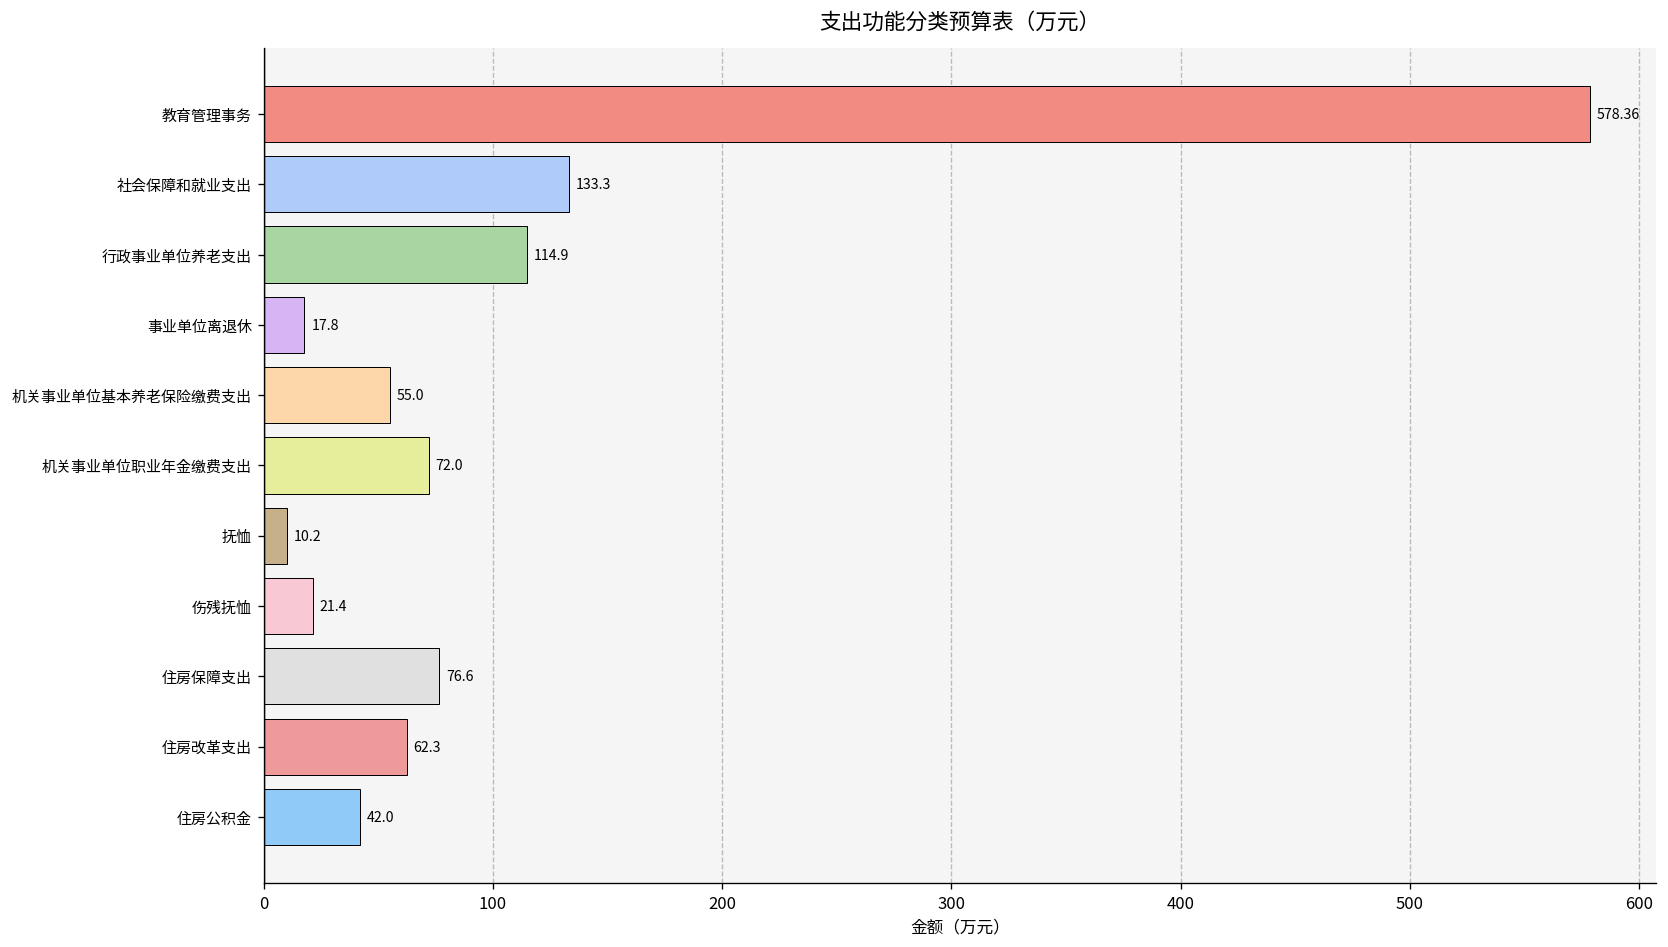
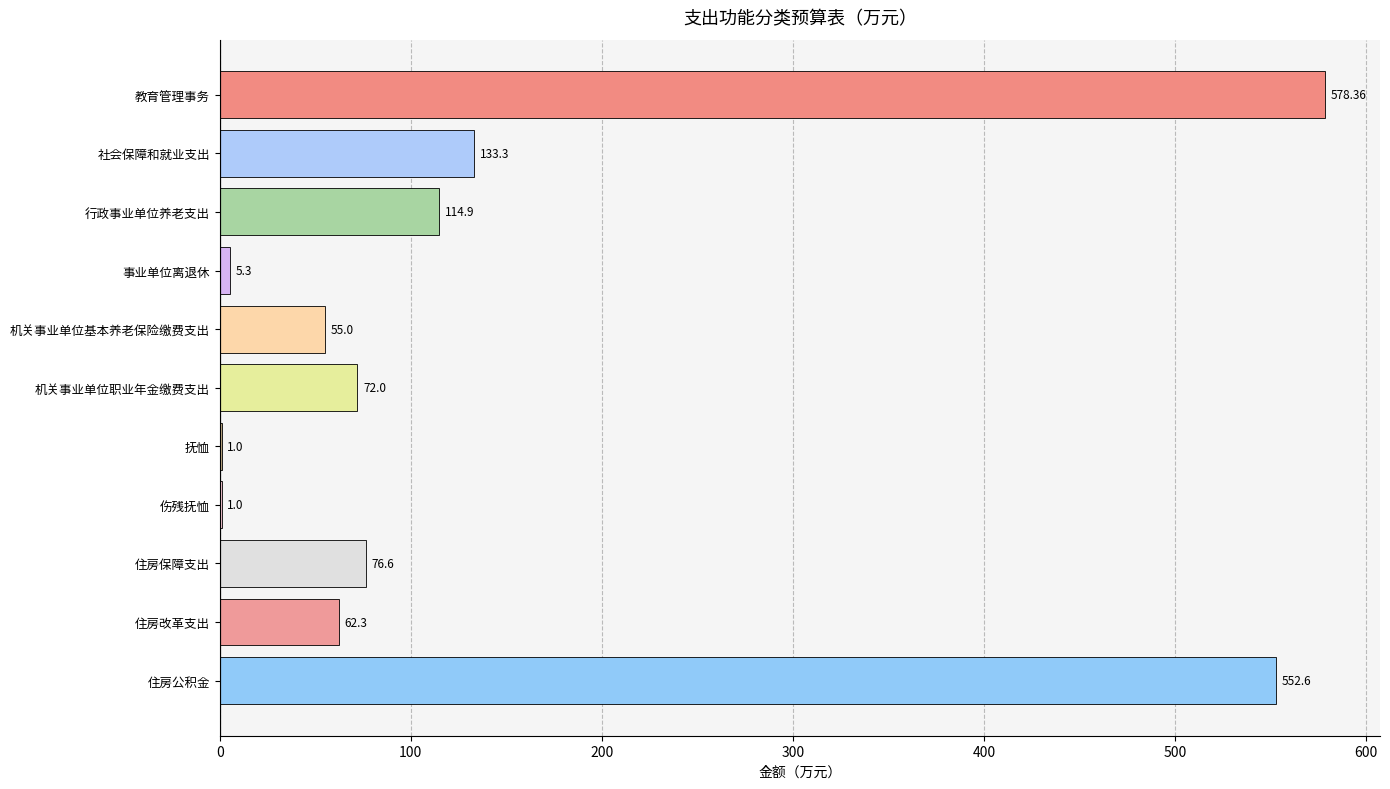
事业单位离退休: 17.8 -> 5.3
抚恤: 10.2 -> 1.0
伤残抚恤: 21.4 -> 1.0
住房公积金: 42.0 -> 552.6
